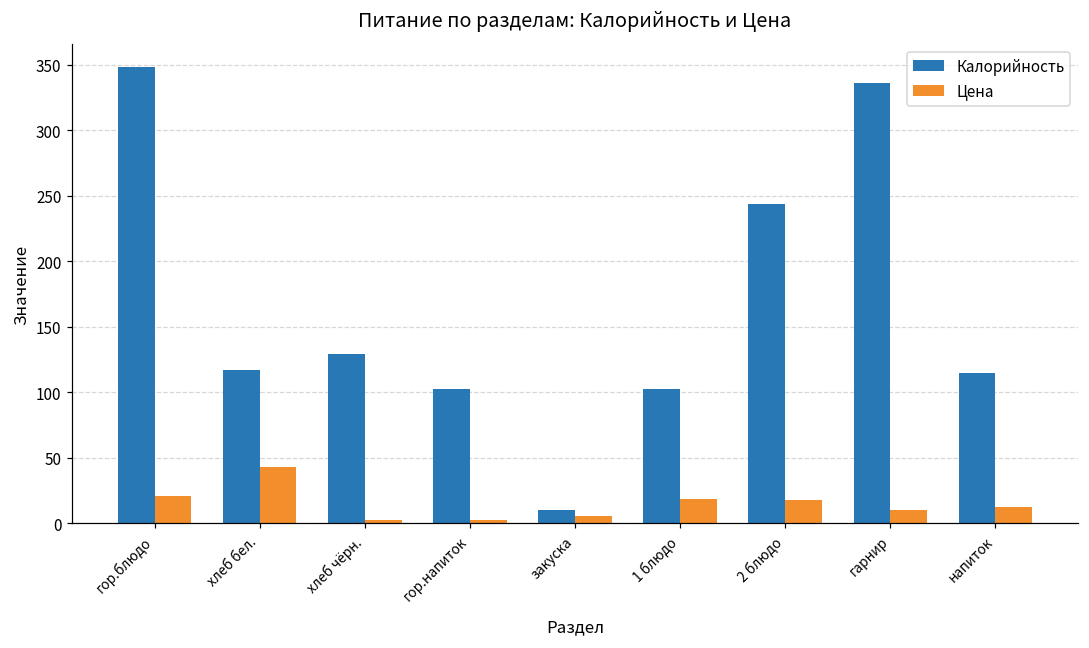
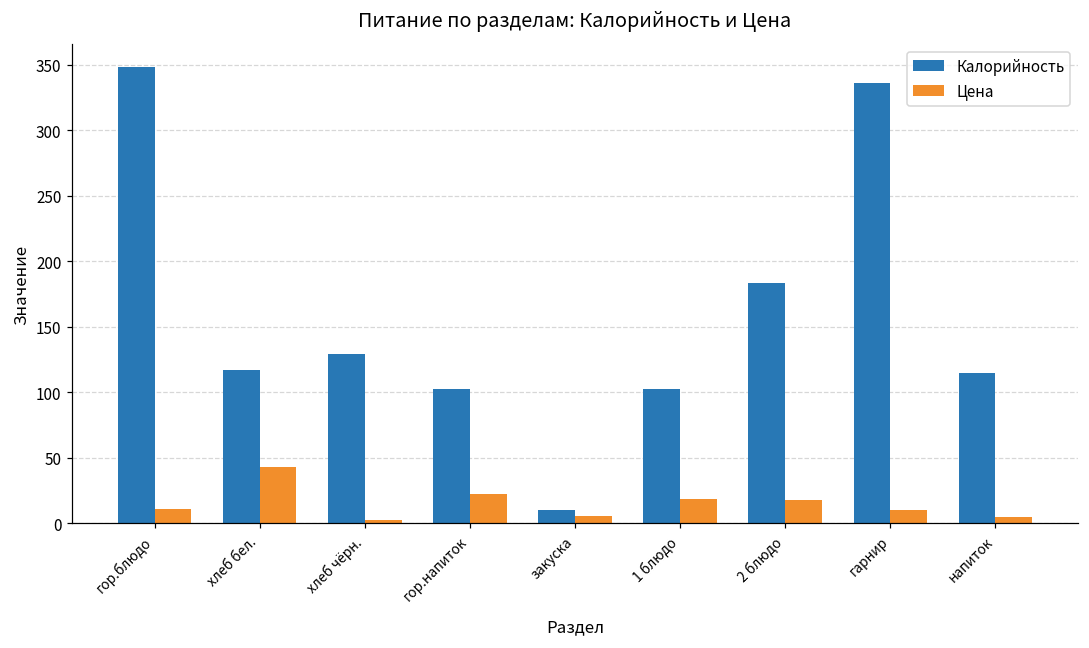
Цена, гор.блюдо: 21 -> 11
Цена, гор.напиток: 2 -> 22
Калорийность, 2 блюдо: 243 -> 184
Цена, напиток: 13 -> 5
